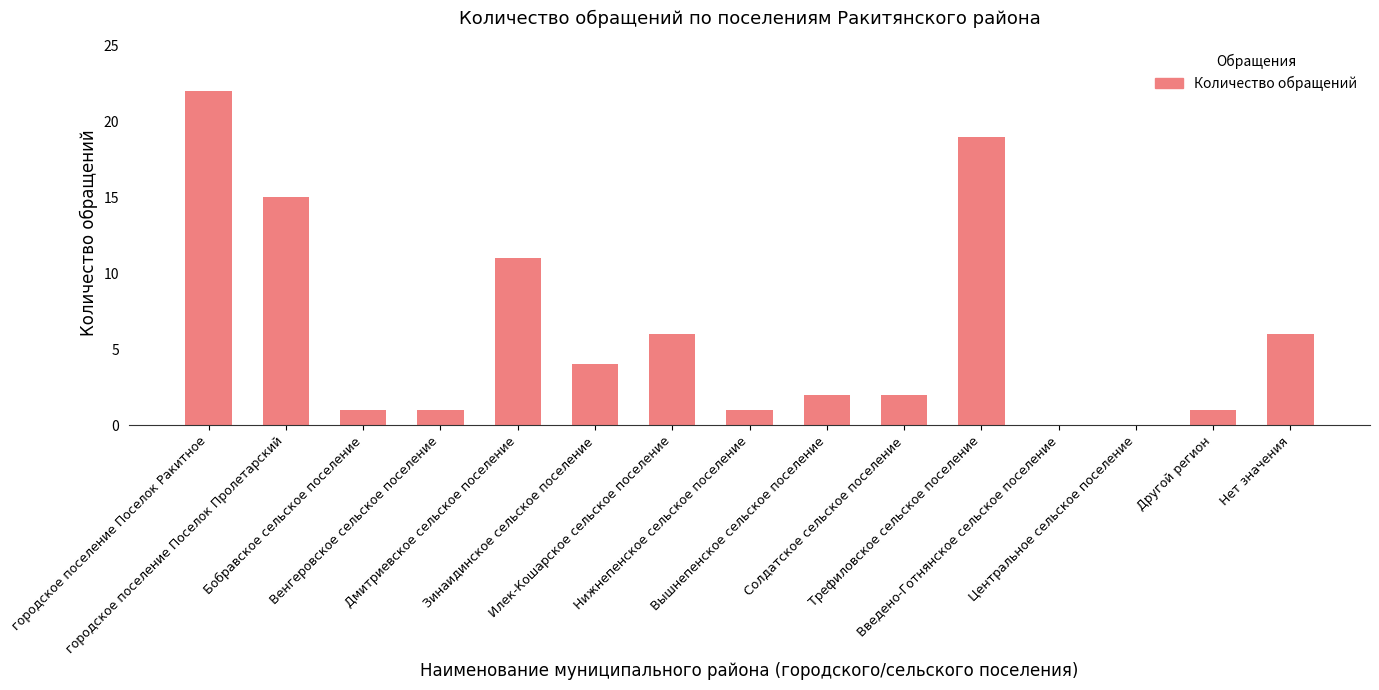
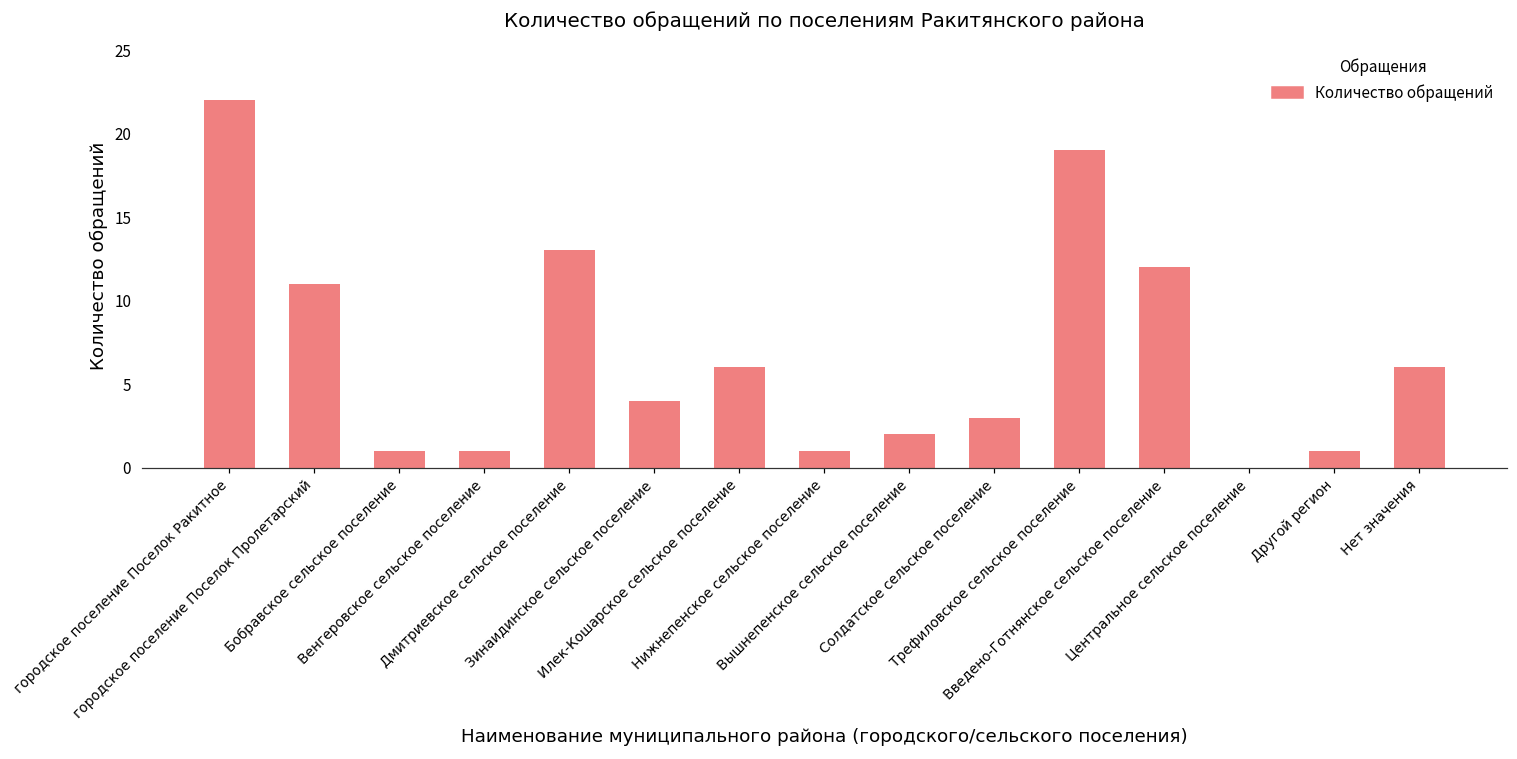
городское поселение Поселок Пролетарский: 15 -> 11
Дмитриевское сельское поселение: 11 -> 13
Солдатское сельское поселение: 2 -> 3
Введено-Готнянское сельское поселение: 0 -> 12
